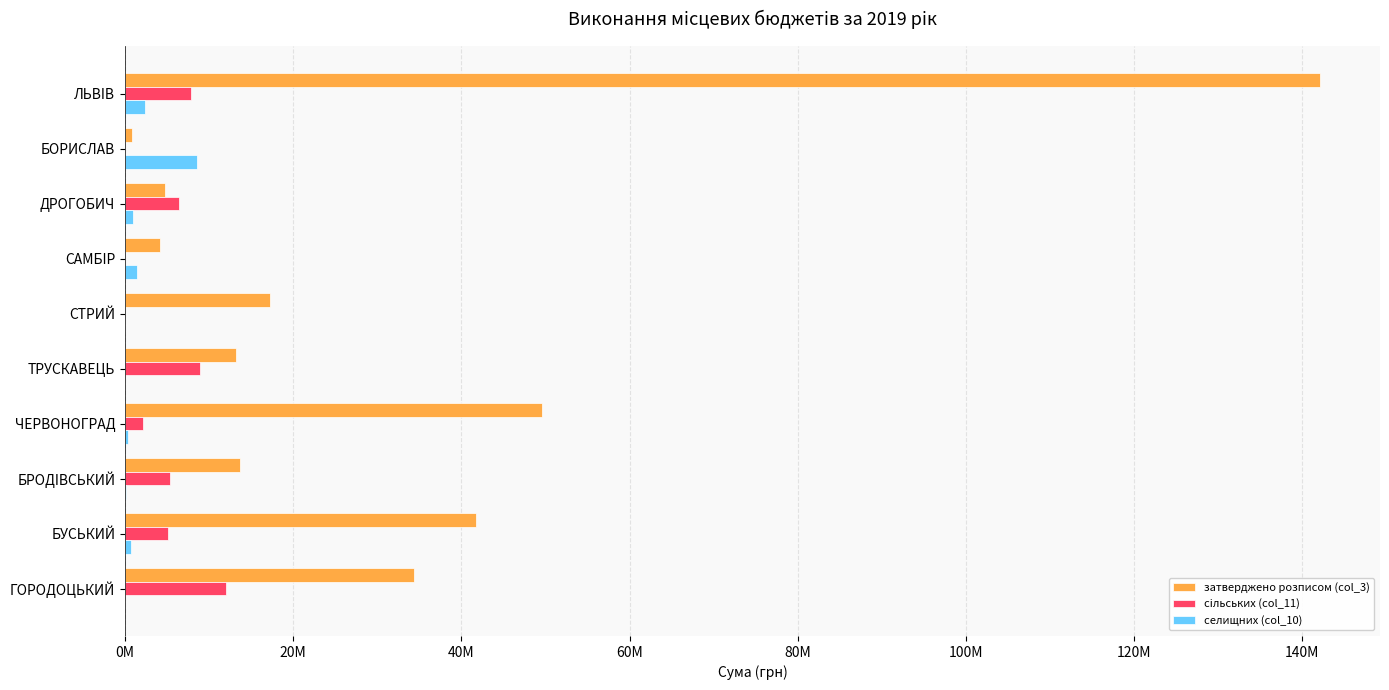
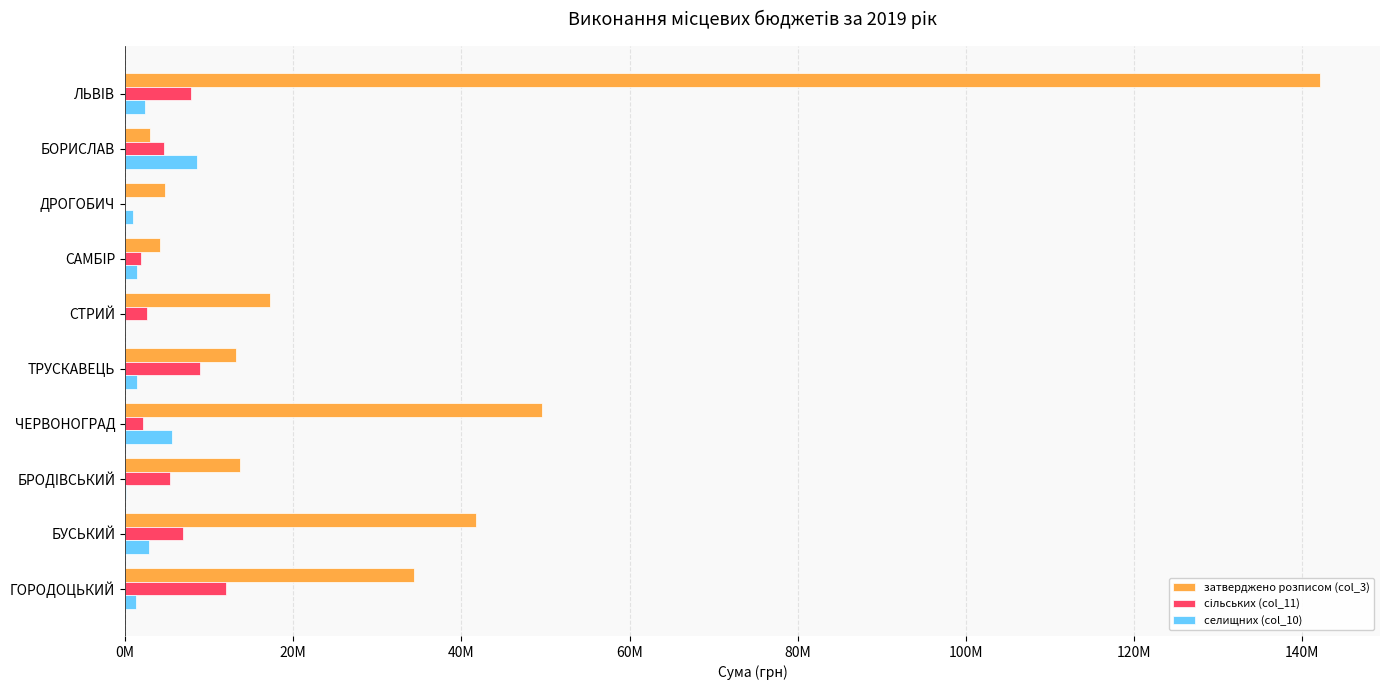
затверджено розписом (col_3), БОРИСЛАВ: 1000000 -> 3000000
сільських (col_11), БОРИСЛАВ: 0 -> 5000000
сільських (col_11), ДРОГОБИЧ: 6000000 -> 0
сільських (col_11), САМБIР: 0 -> 2000000
сільських (col_11), СТРИЙ: 0 -> 3000000
селищних (col_10), ТРУСКАВЕЦЬ: 0 -> 1000000
селищних (col_10), ЧЕРВОНОГРАД: 0 -> 6000000
сільських (col_11), БУСЬКИЙ: 5000000 -> 7000000
селищних (col_10), БУСЬКИЙ: 1000000 -> 3000000
селищних (col_10), ГОРОДОЦЬКИЙ: 0 -> 1000000
